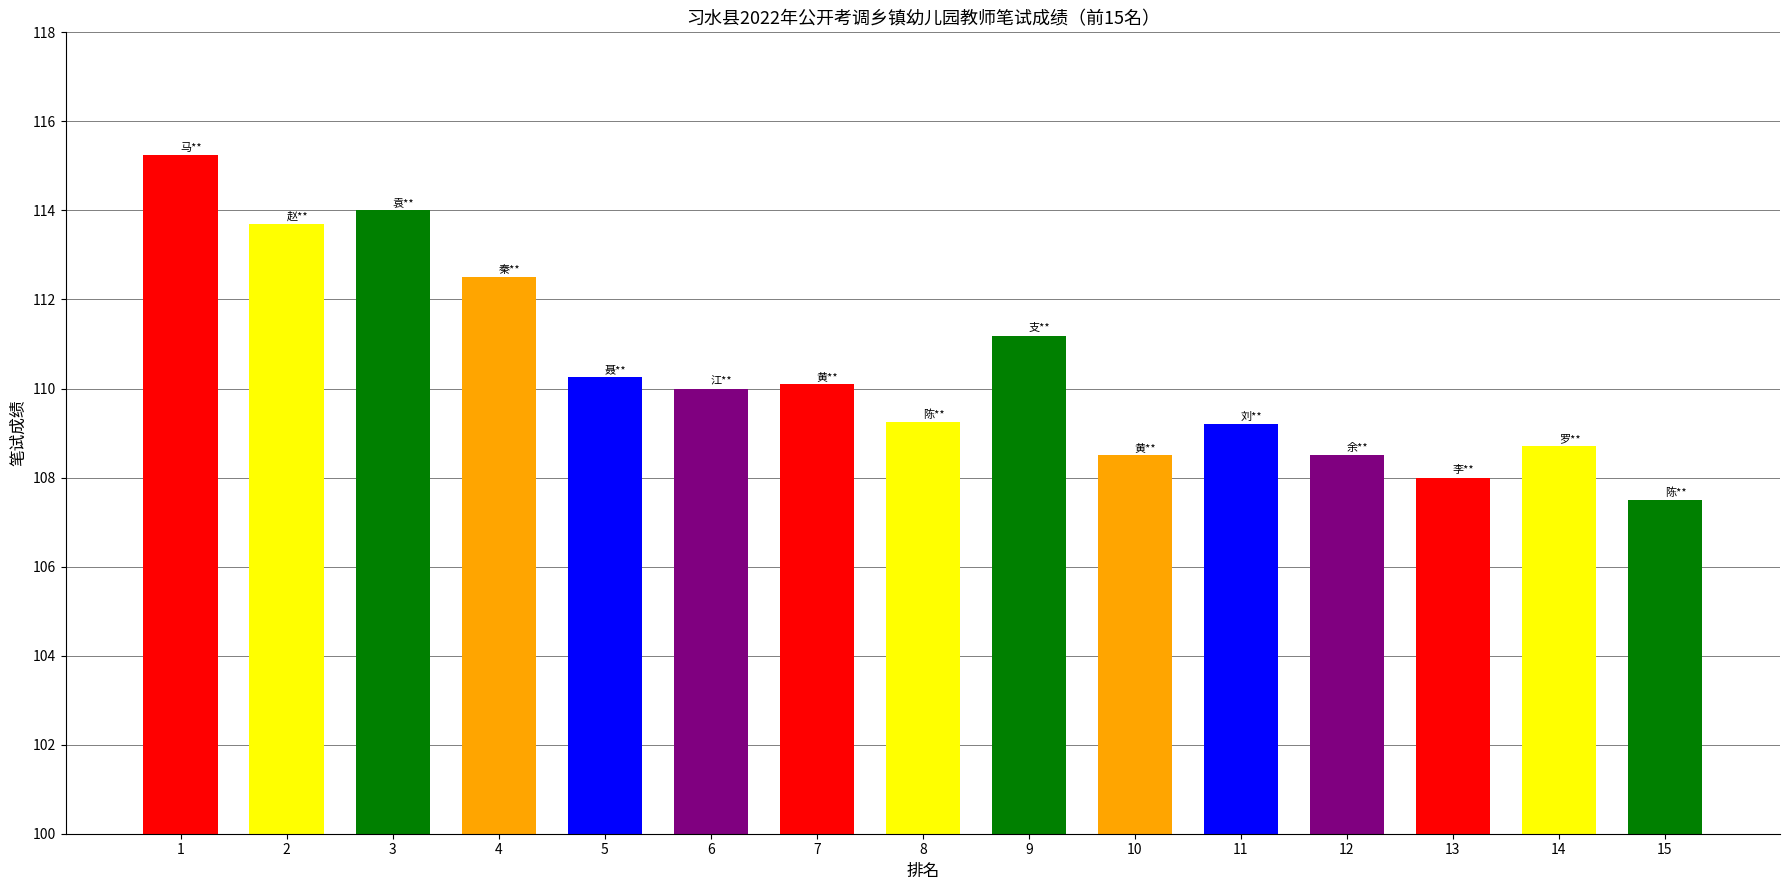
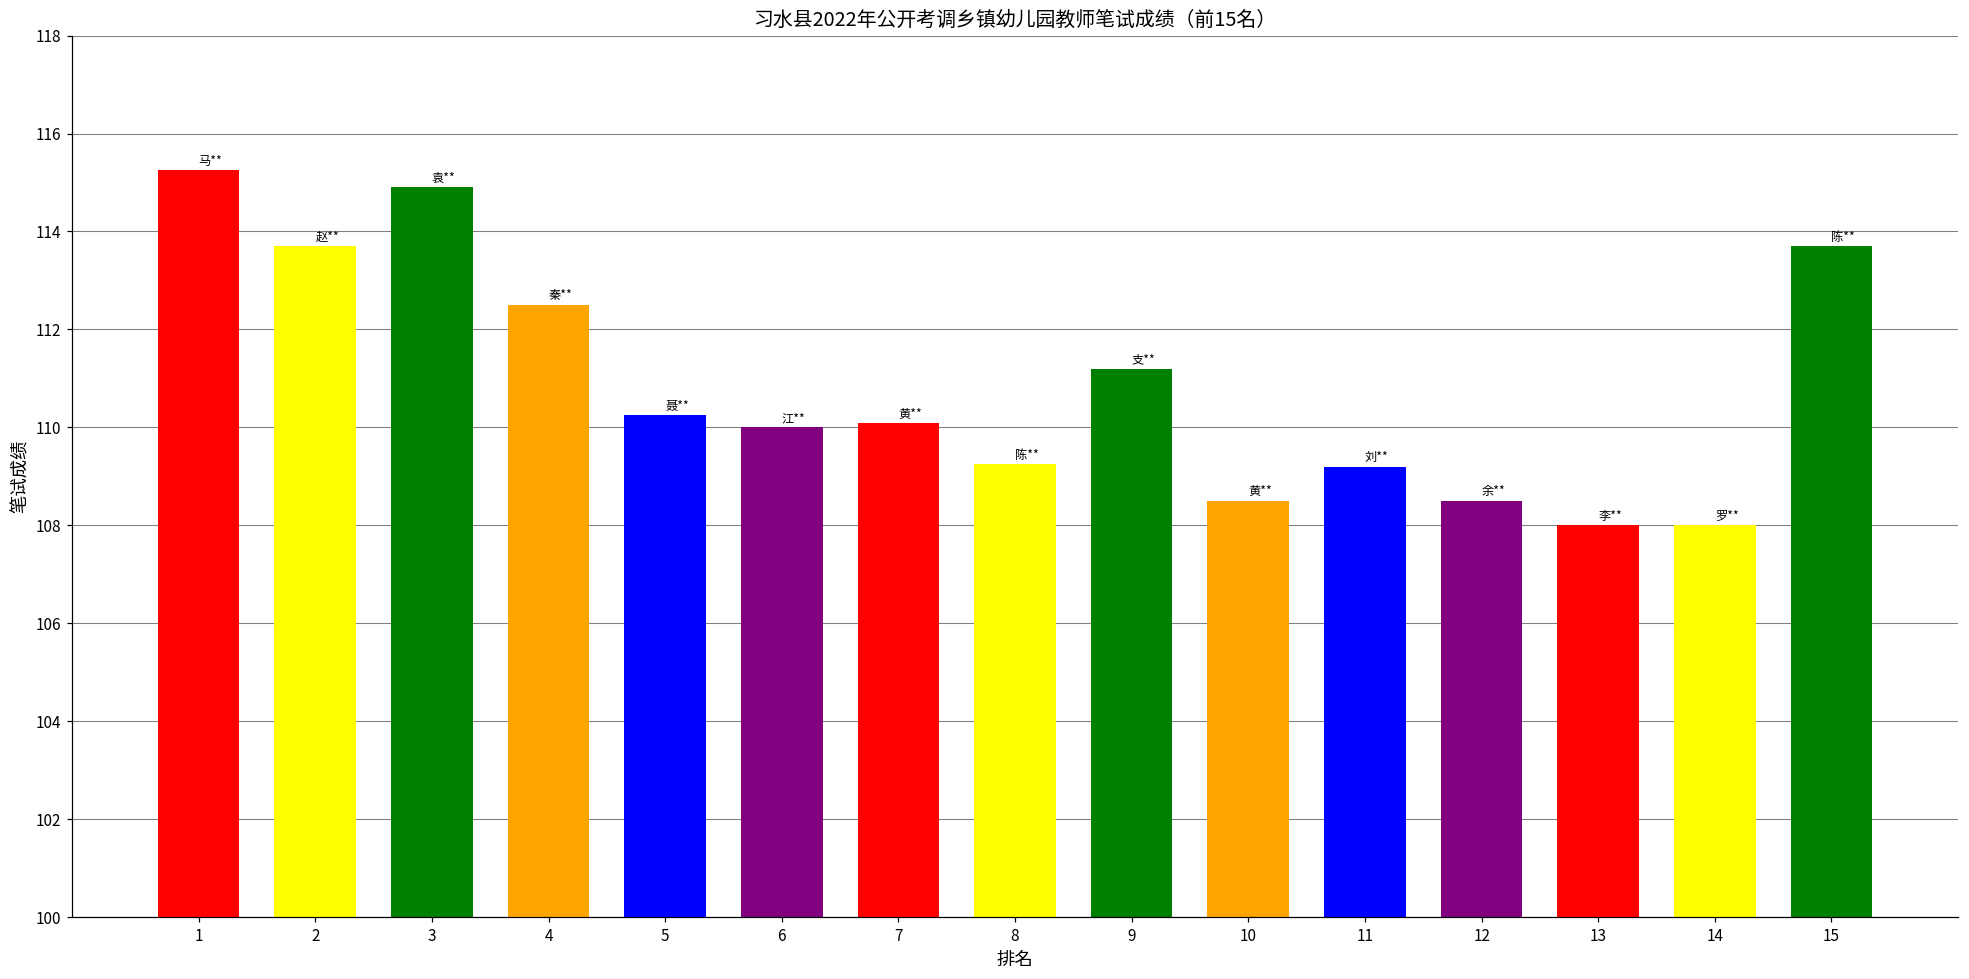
3: 114.0 -> 114.9
14: 108.7 -> 108.0
15: 107.5 -> 113.7
